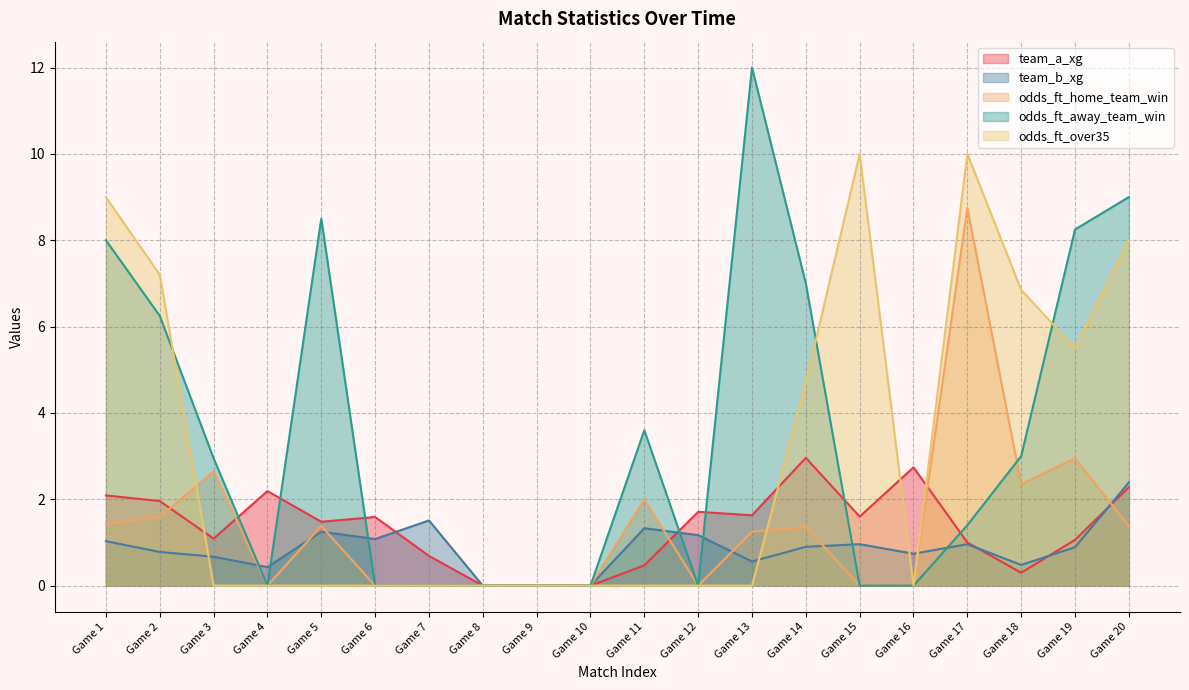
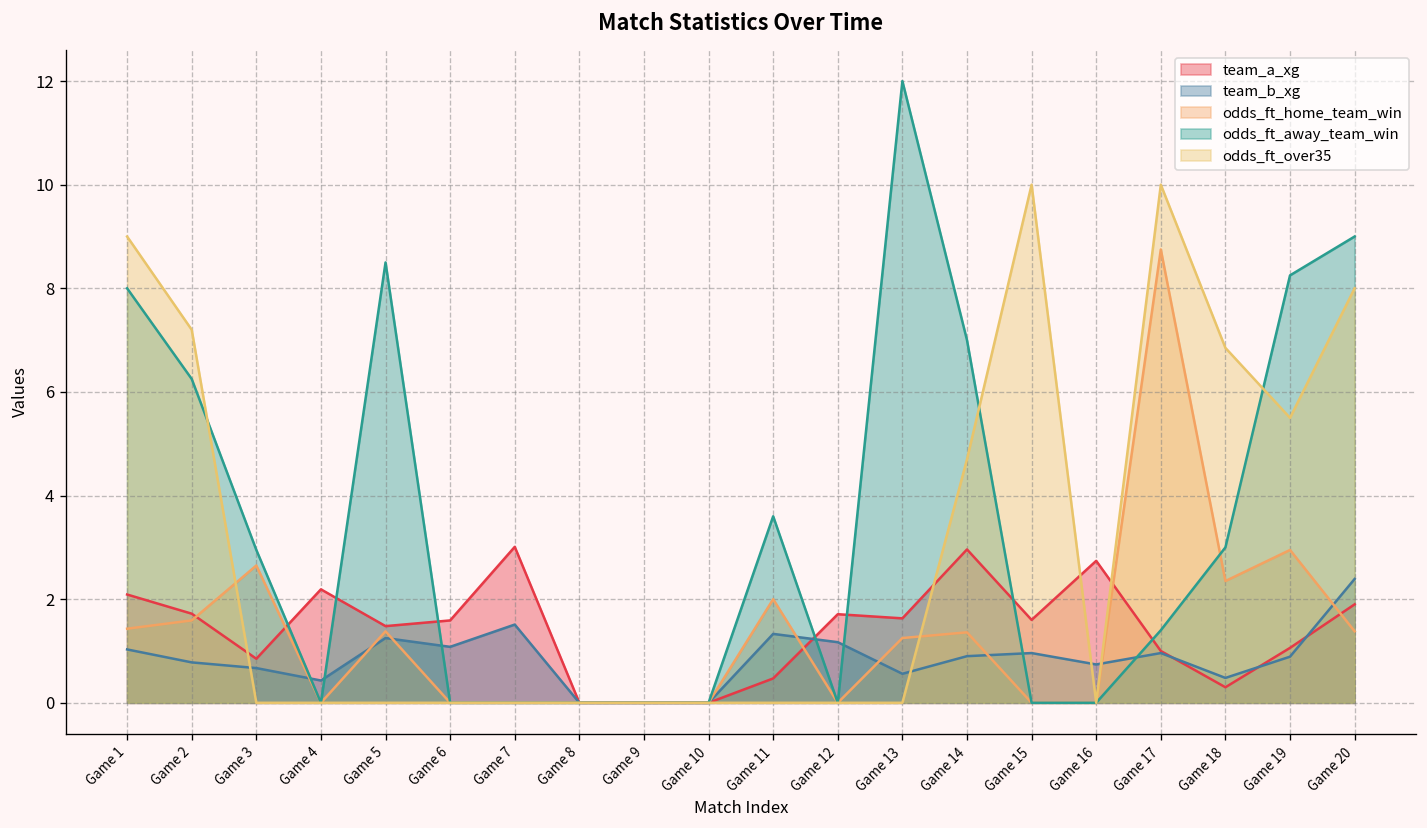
team_a_xg, Game 2: 2.0 -> 1.7
team_a_xg, Game 3: 1.1 -> 0.9
team_a_xg, Game 7: 0.7 -> 3.0
team_a_xg, Game 20: 2.3 -> 1.9
